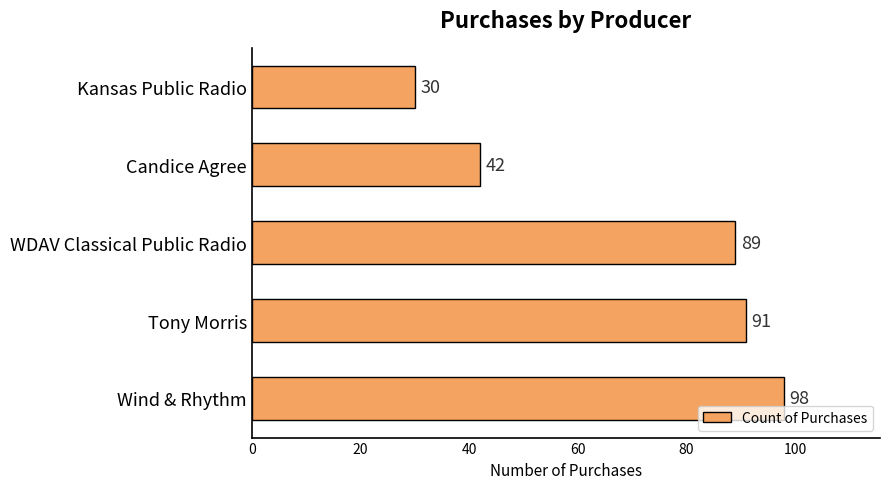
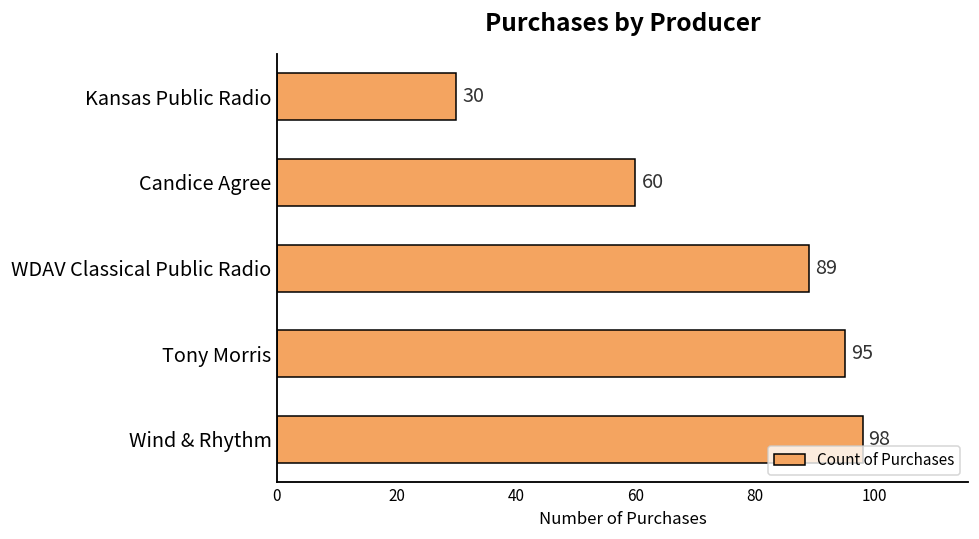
Candice Agree: 42 -> 60
Tony Morris: 91 -> 95
